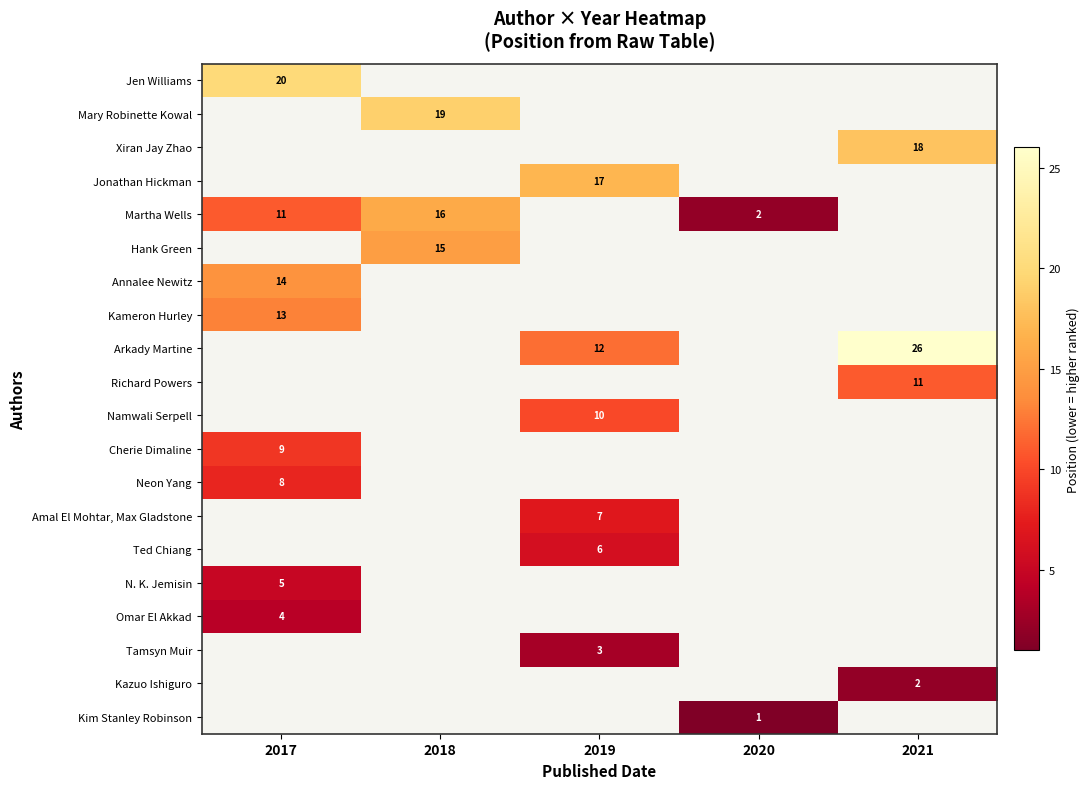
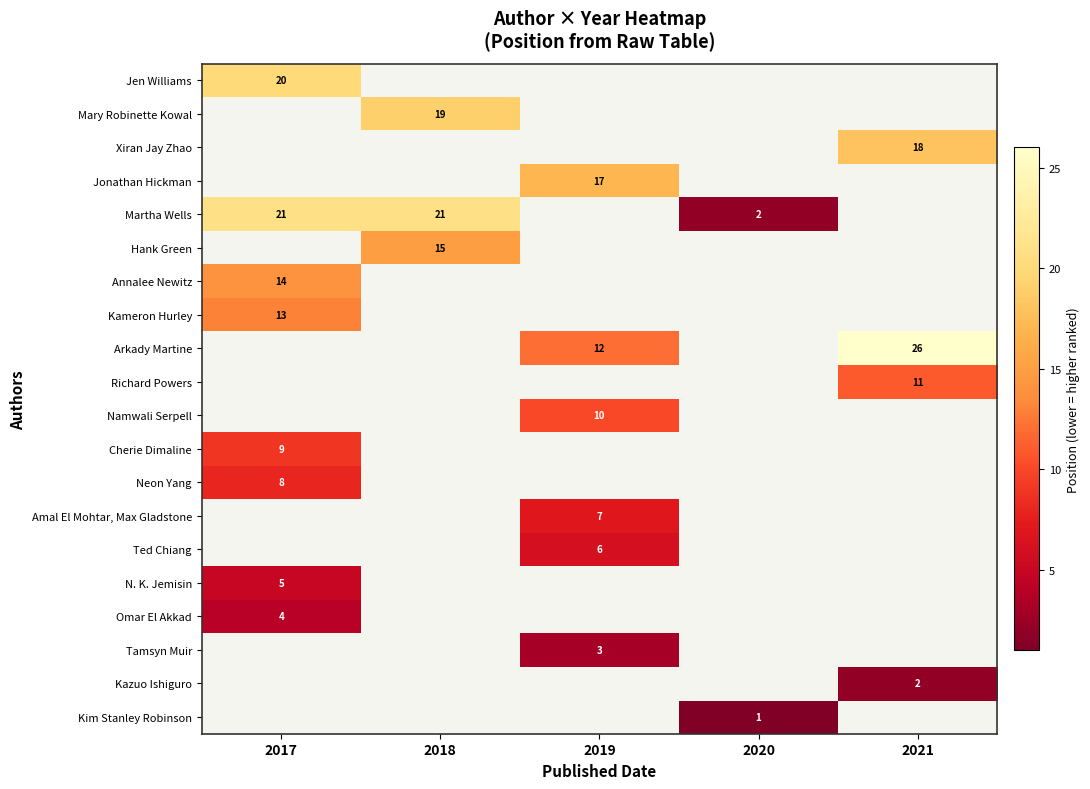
Martha Wells, 2017: 11 -> 21
Martha Wells, 2018: 16 -> 21
